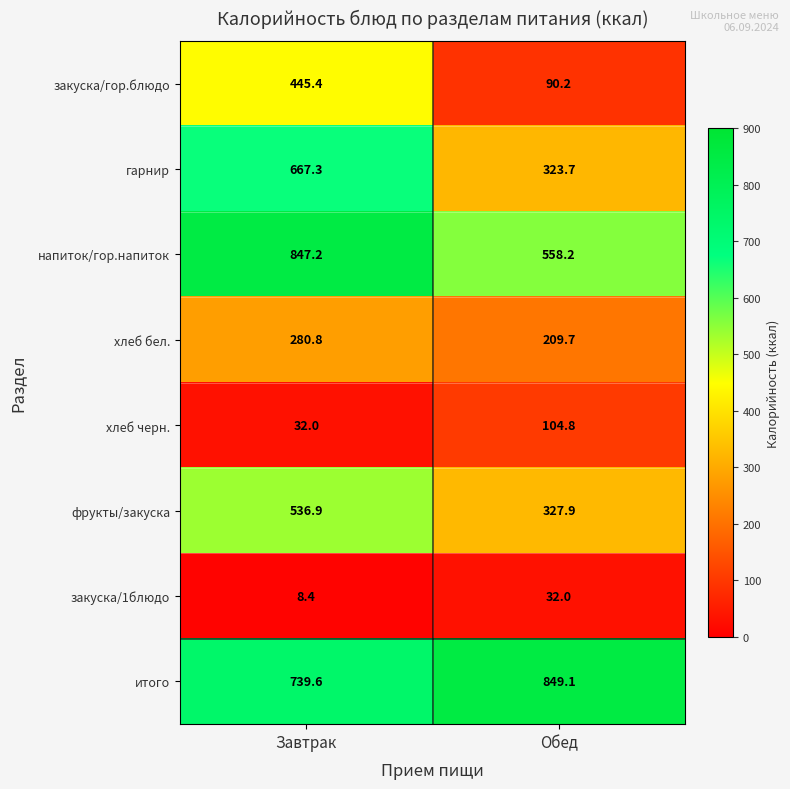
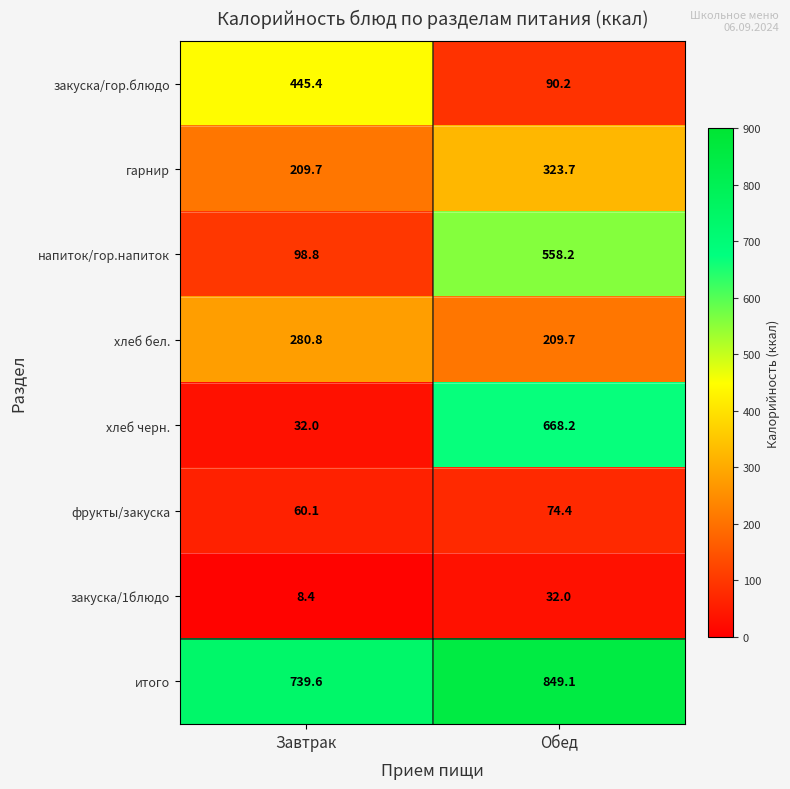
гарнир, Завтрак: 667.3 -> 209.7
напиток/гор.напиток, Завтрак: 847.2 -> 98.8
хлеб черн., Обед: 104.8 -> 668.2
фрукты/закуска, Завтрак: 536.9 -> 60.1
фрукты/закуска, Обед: 327.9 -> 74.4
